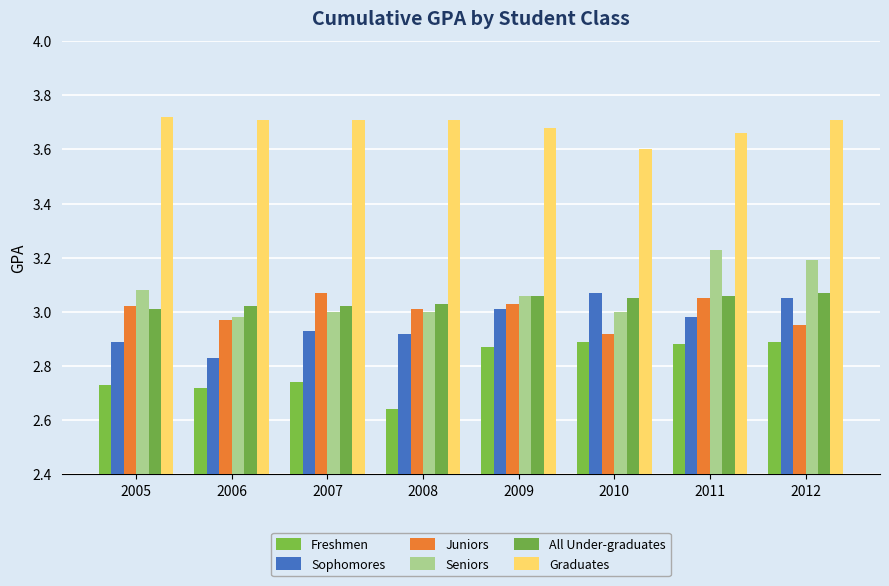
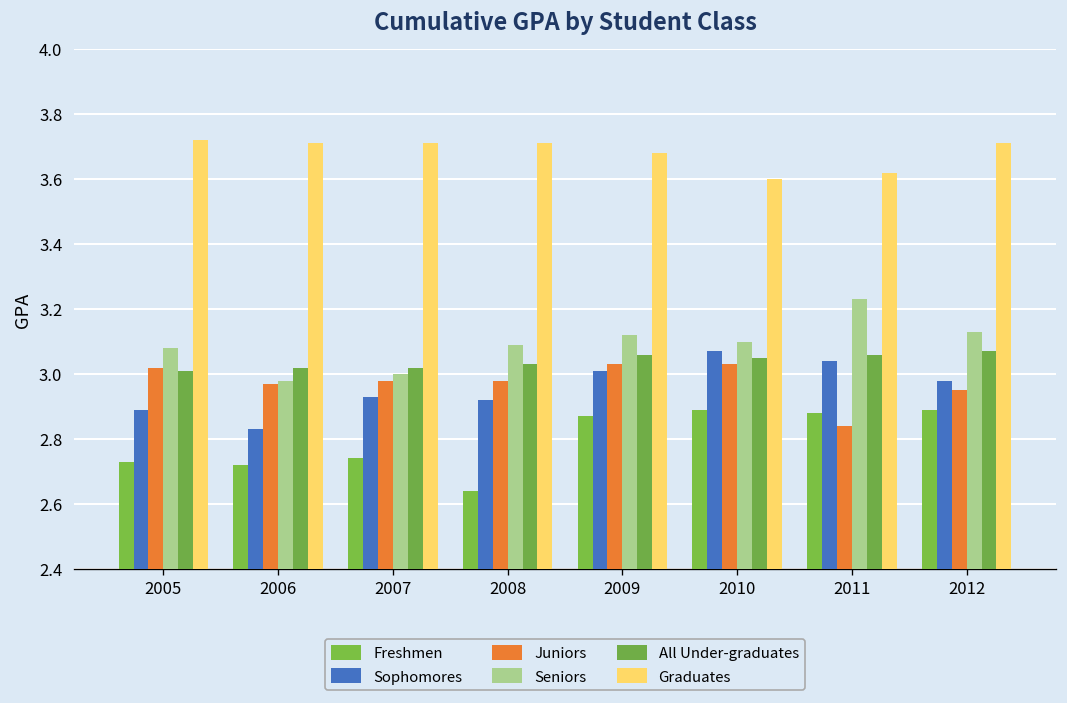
Juniors, 2007: 3.07 -> 2.98
Juniors, 2008: 3.01 -> 2.98
Seniors, 2008: 3.00 -> 3.09
Seniors, 2009: 3.06 -> 3.12
Juniors, 2010: 2.92 -> 3.03
Seniors, 2010: 3.0 -> 3.1
Sophomores, 2011: 2.98 -> 3.04
Juniors, 2011: 3.05 -> 2.84
Graduates, 2011: 3.66 -> 3.62
Sophomores, 2012: 3.05 -> 2.98
Seniors, 2012: 3.19 -> 3.13
